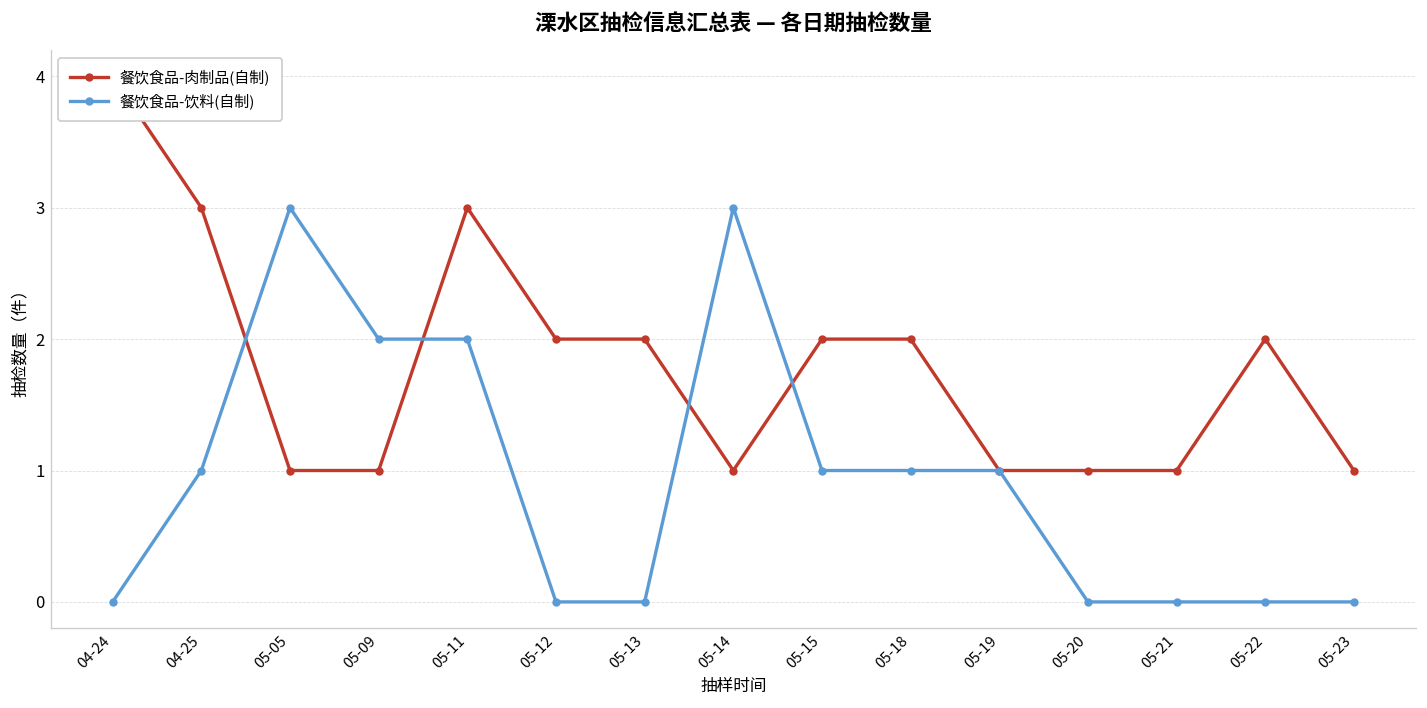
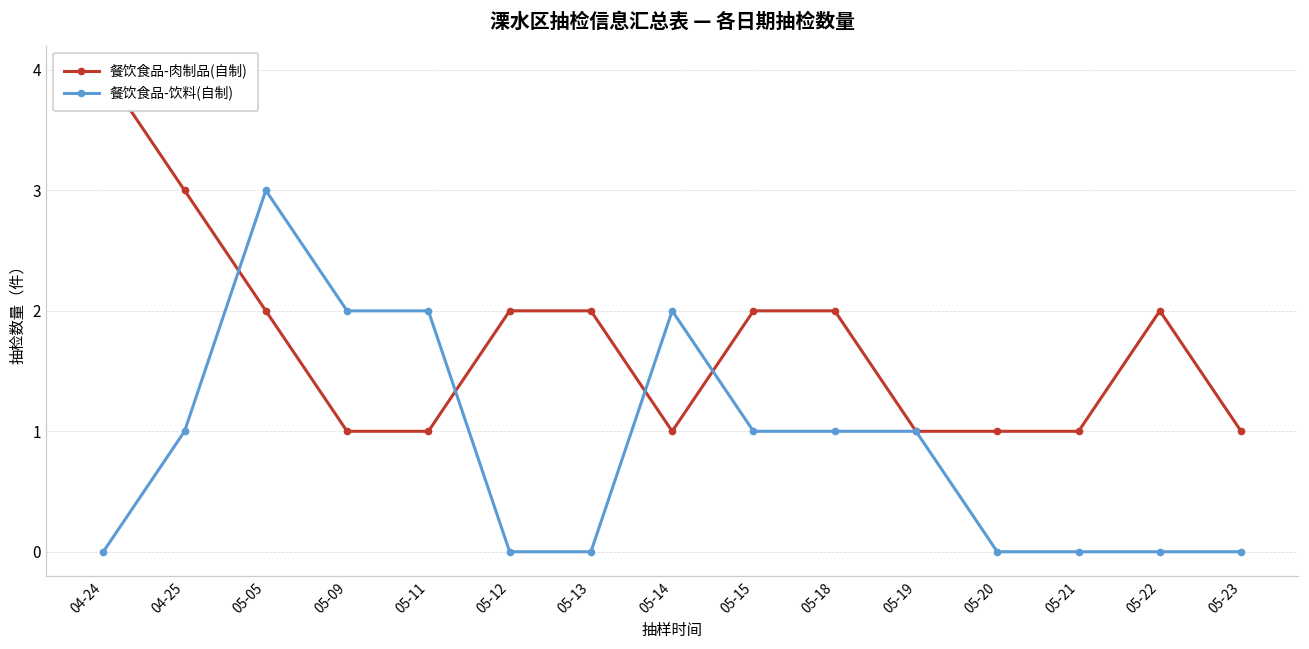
餐饮食品-肉制品(自制), 05-05: 1 -> 2
餐饮食品-肉制品(自制), 05-11: 3 -> 1
餐饮食品-饮料(自制), 05-14: 3 -> 2
